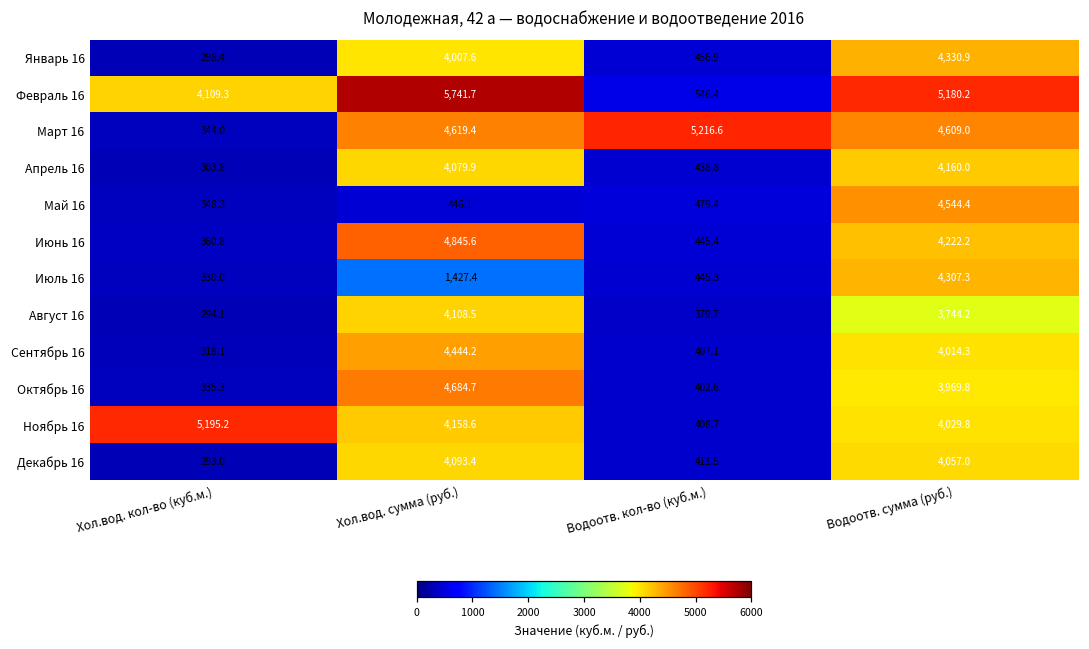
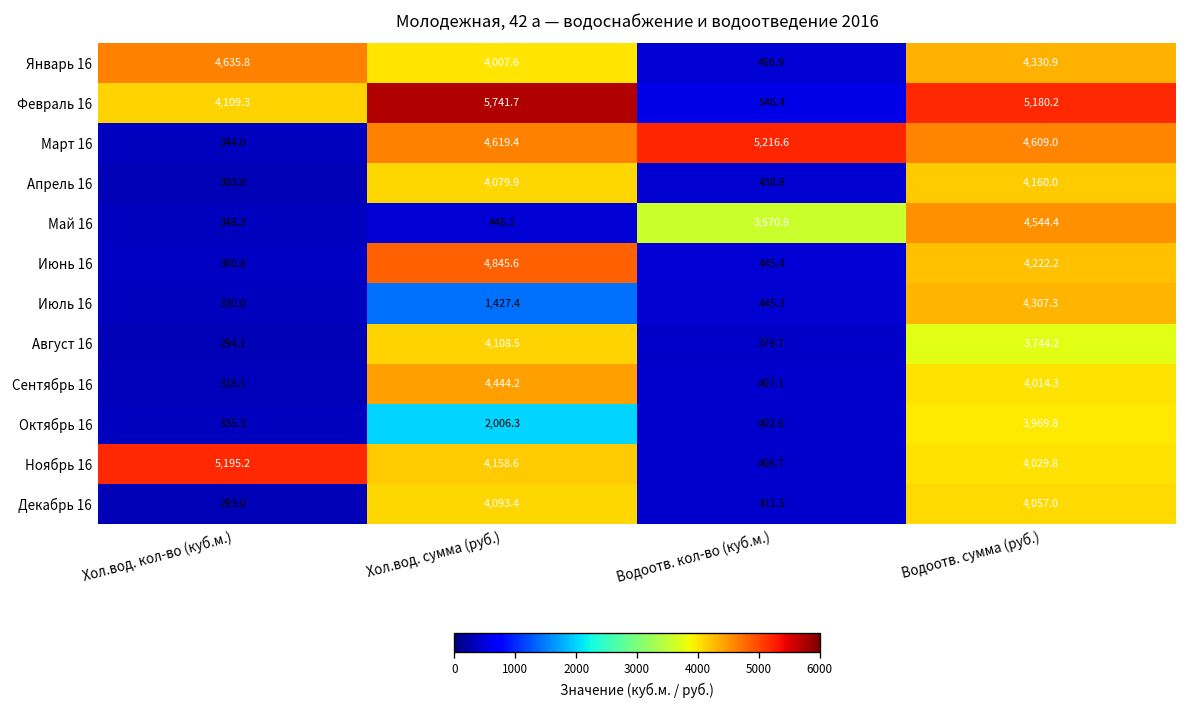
Январь 16, Хол.вод. кол-во (куб.м.): 298.4 -> 4,635.8
Май 16, Водоотв. кол-во (куб.м.): 479.4 -> 3,570.9
Октябрь 16, Хол.вод. сумма (руб.): 4,684.7 -> 2,006.3
